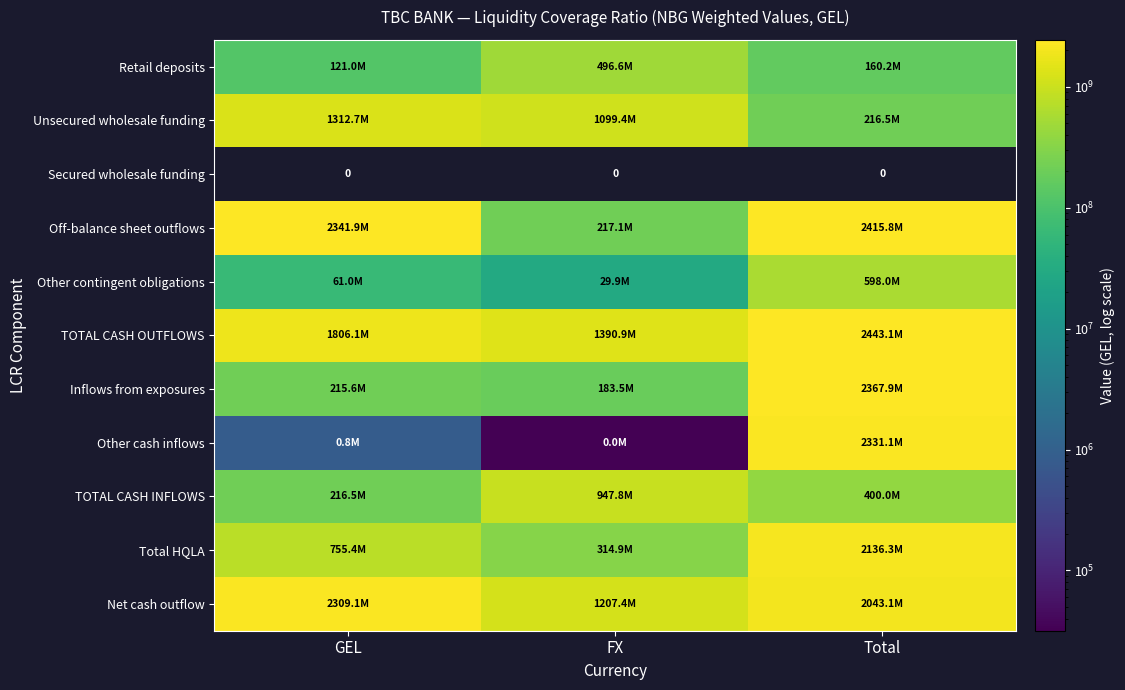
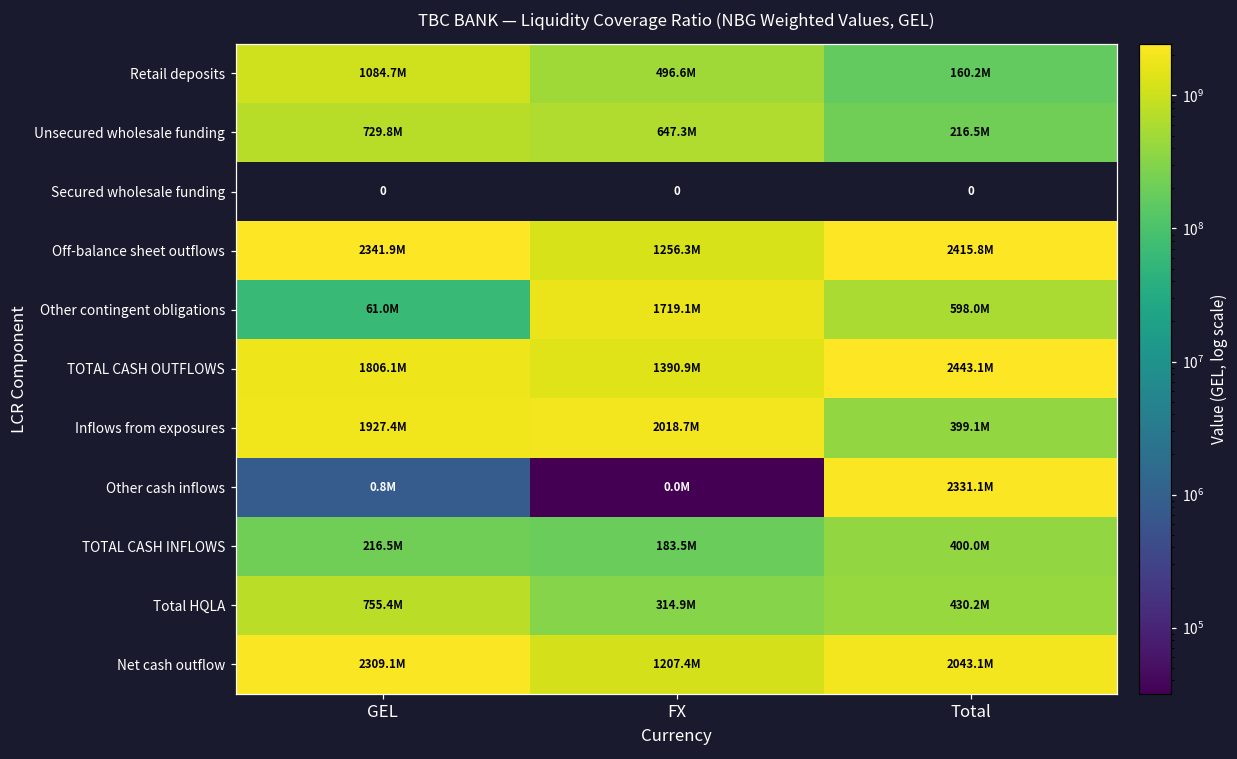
Retail deposits, GEL: 121.0M -> 1084.7M
Unsecured wholesale funding, GEL: 1312.7M -> 729.8M
Unsecured wholesale funding, FX: 1099.4M -> 647.3M
Off-balance sheet outflows, FX: 217.1M -> 1256.3M
Other contingent obligations, FX: 29.9M -> 1719.1M
Inflows from exposures, GEL: 215.6M -> 1927.4M
Inflows from exposures, FX: 183.5M -> 2018.7M
Inflows from exposures, Total: 2367.9M -> 399.1M
TOTAL CASH INFLOWS, FX: 947.8M -> 183.5M
Total HQLA, Total: 2136.3M -> 430.2M
